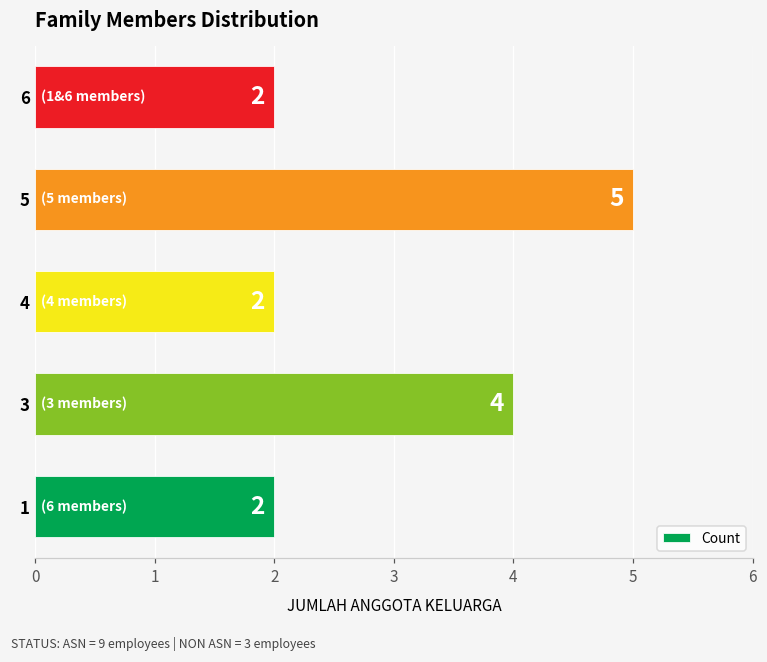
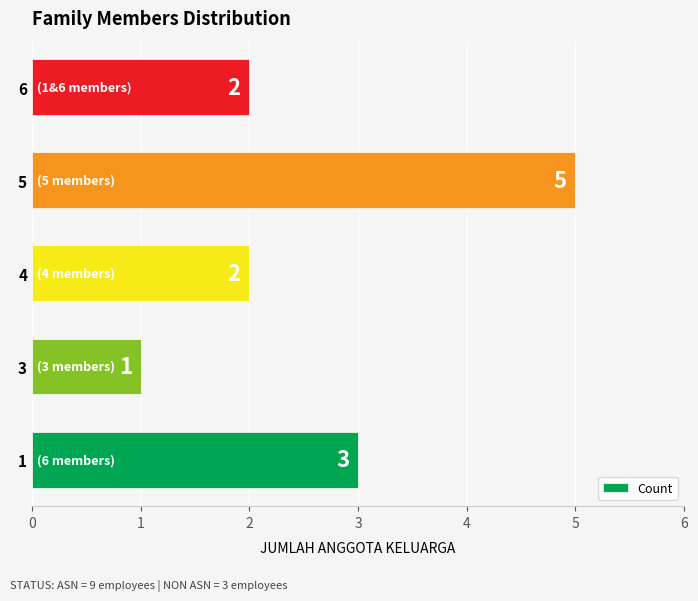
3: 4 -> 1
1: 2 -> 3
